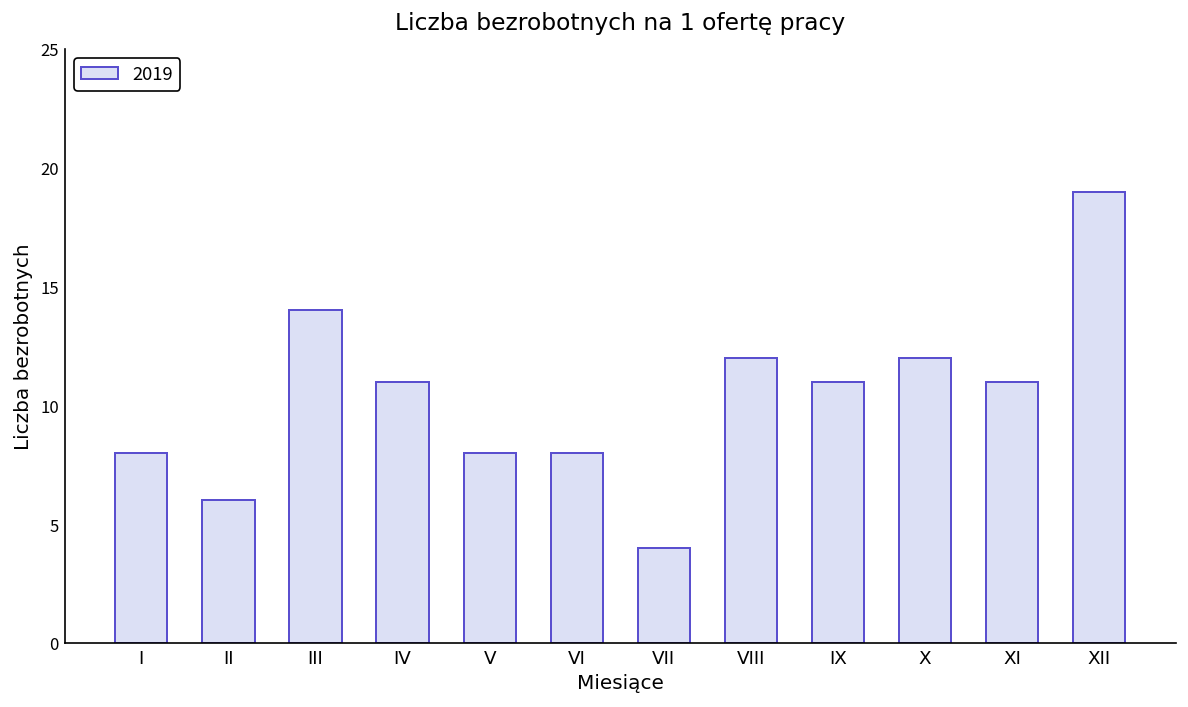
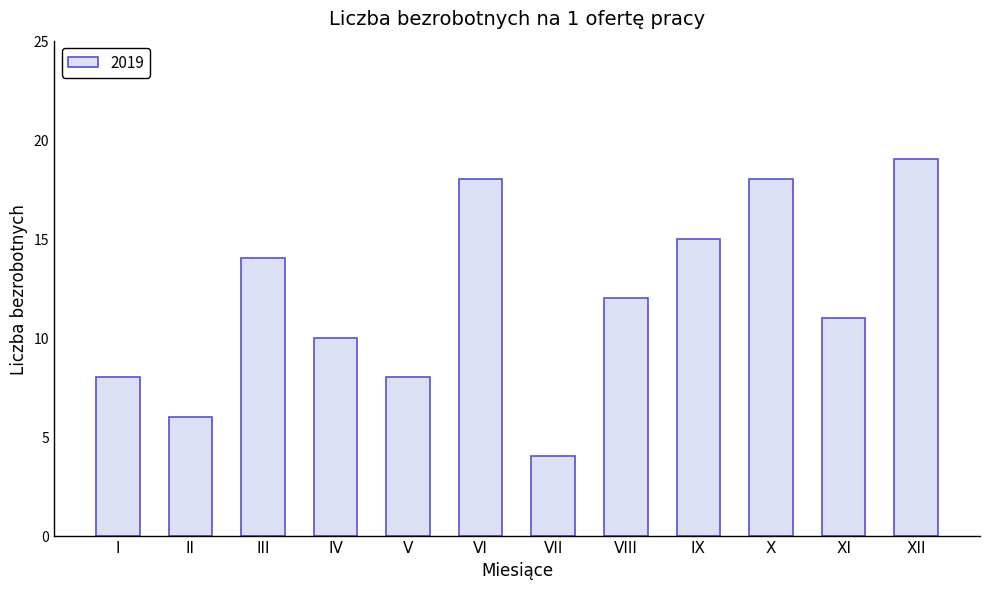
IV: 11 -> 10
VI: 8 -> 18
IX: 11 -> 15
X: 12 -> 18
